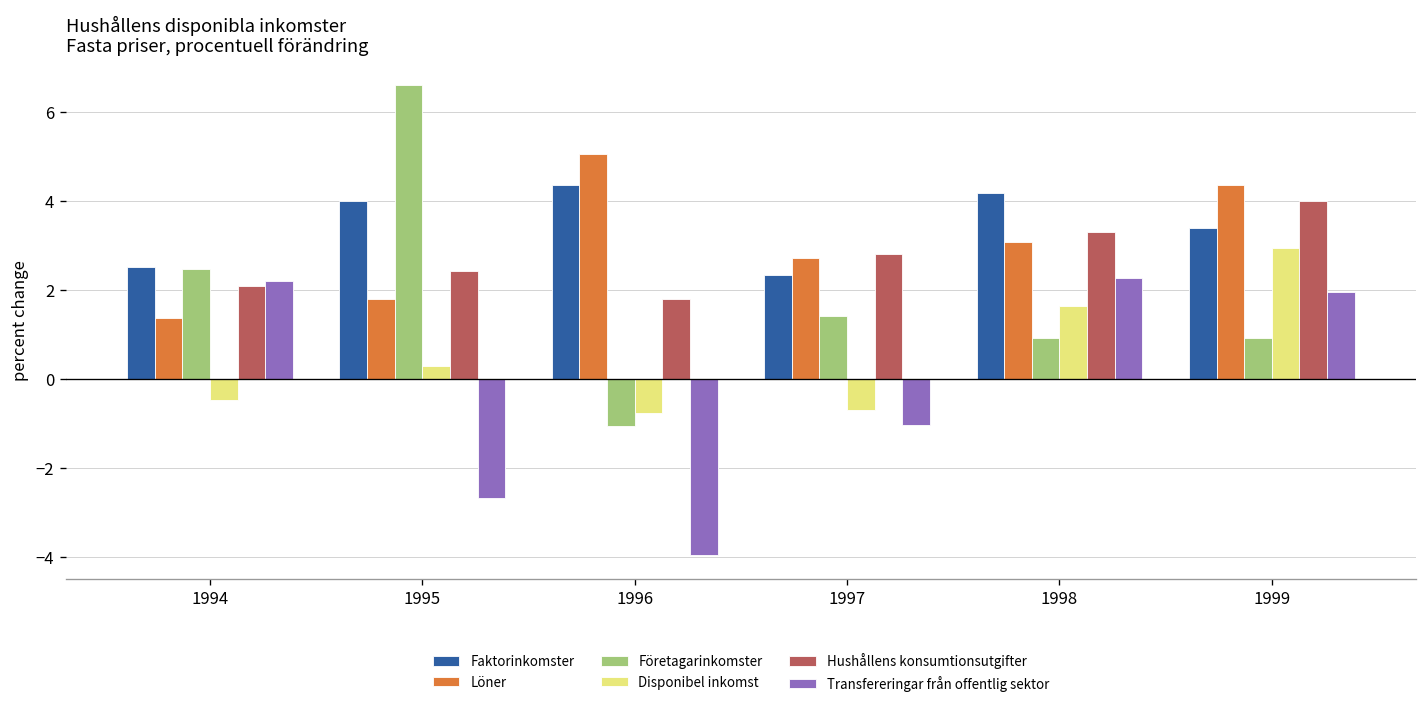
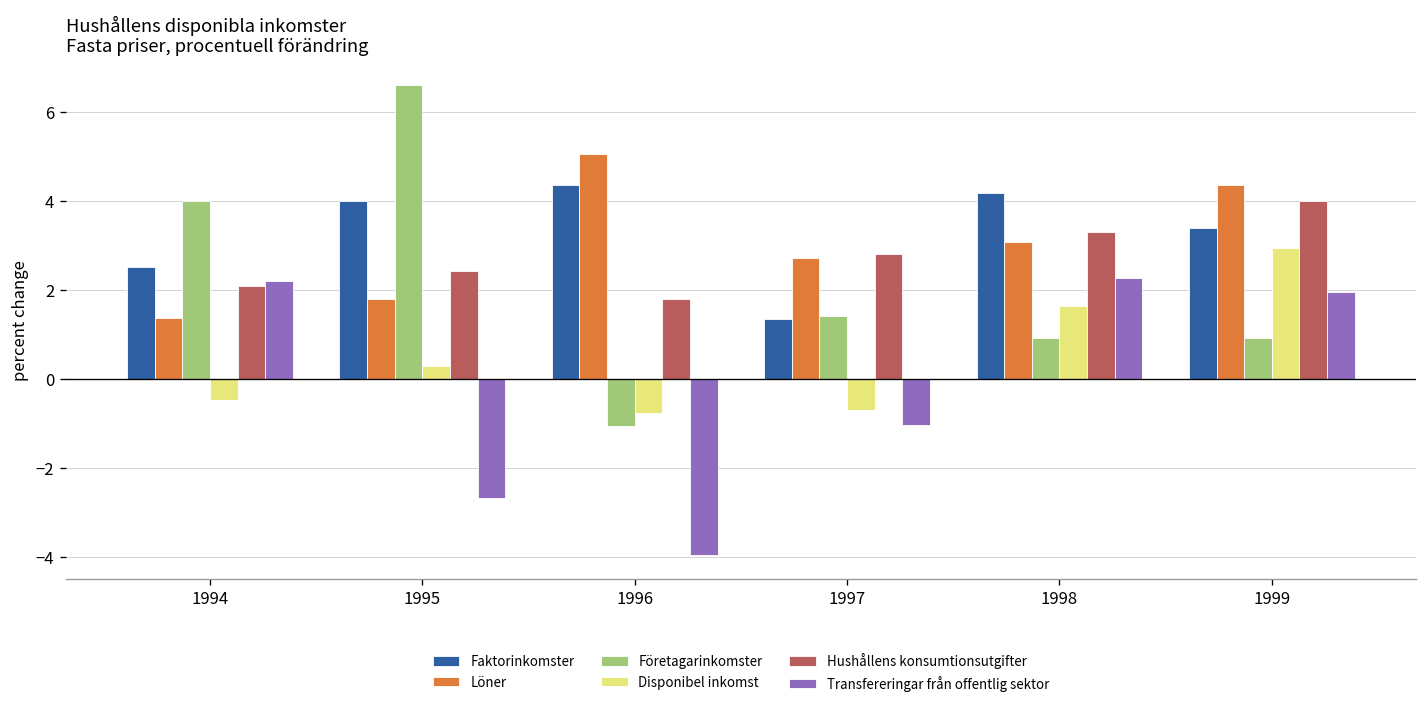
Företagarinkomster, 1994: 2.5 -> 4.0
Faktorinkomster, 1997: 2.3 -> 1.3
